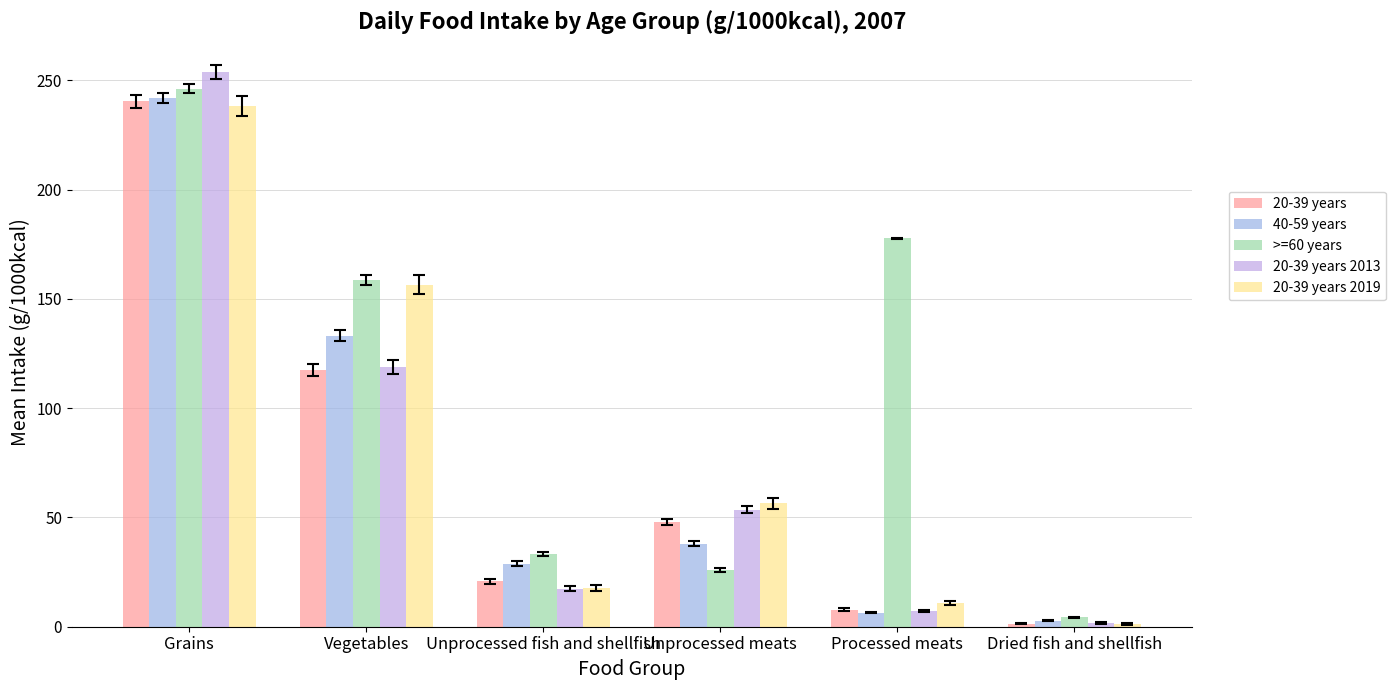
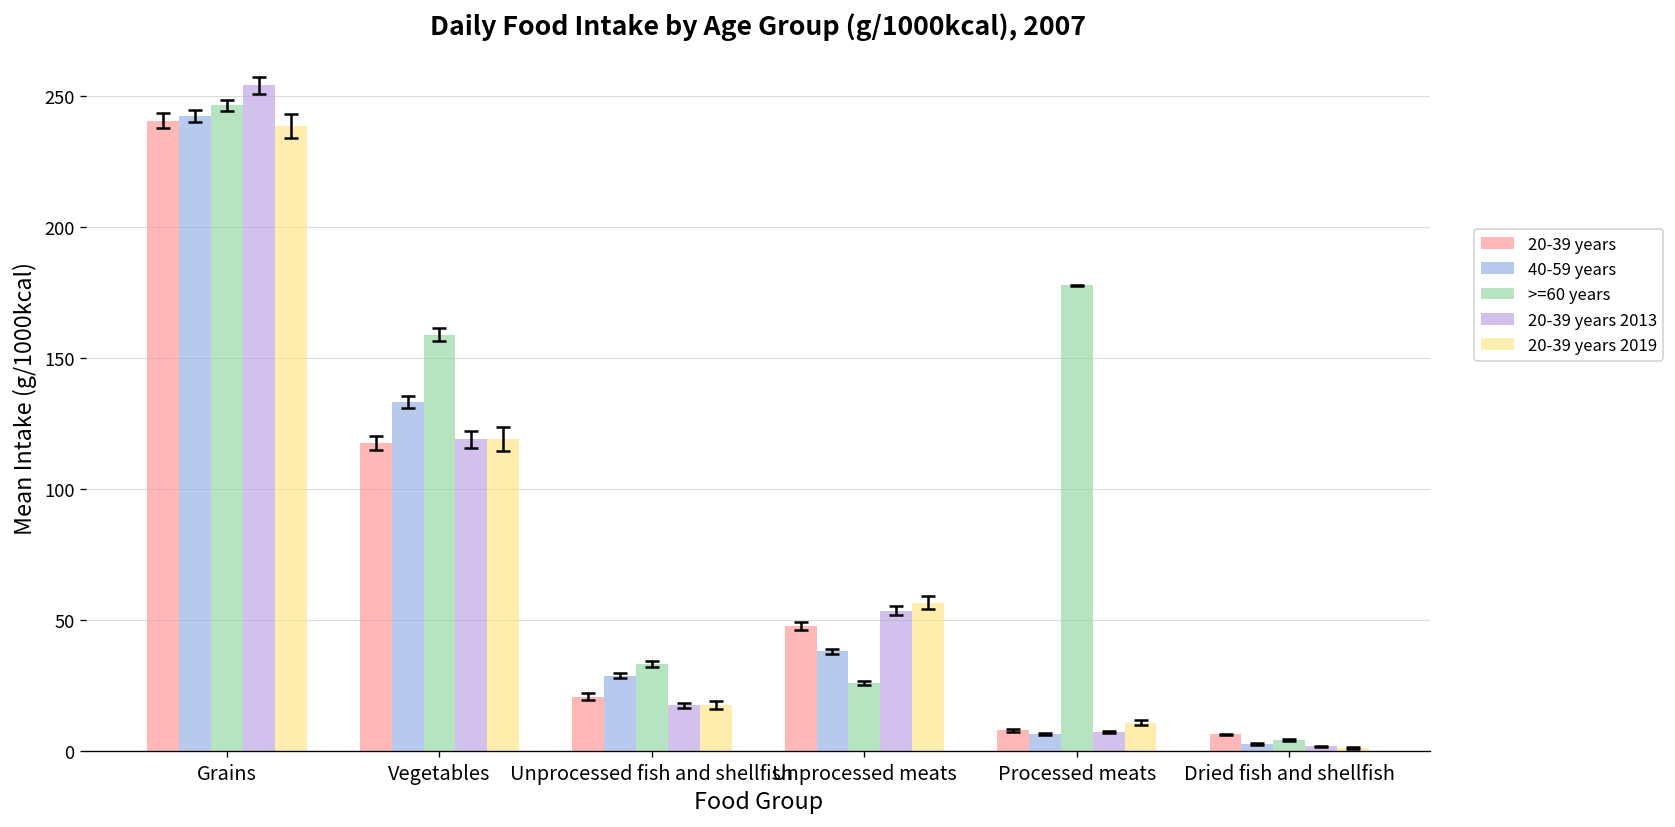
20-39 years 2019, Vegetables: 157 -> 119
20-39 years, Dried fish and shellfish: 1 -> 6
